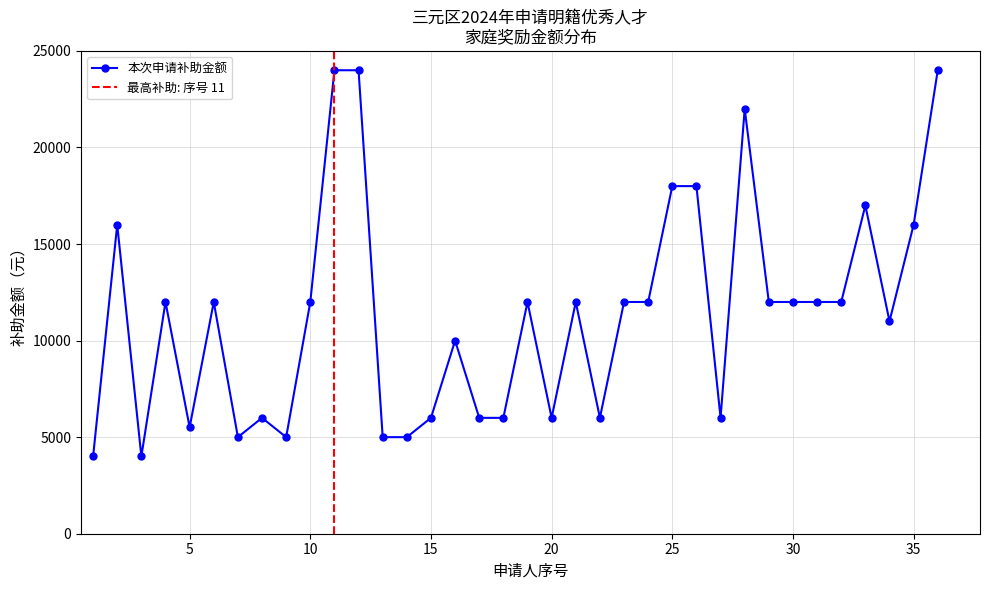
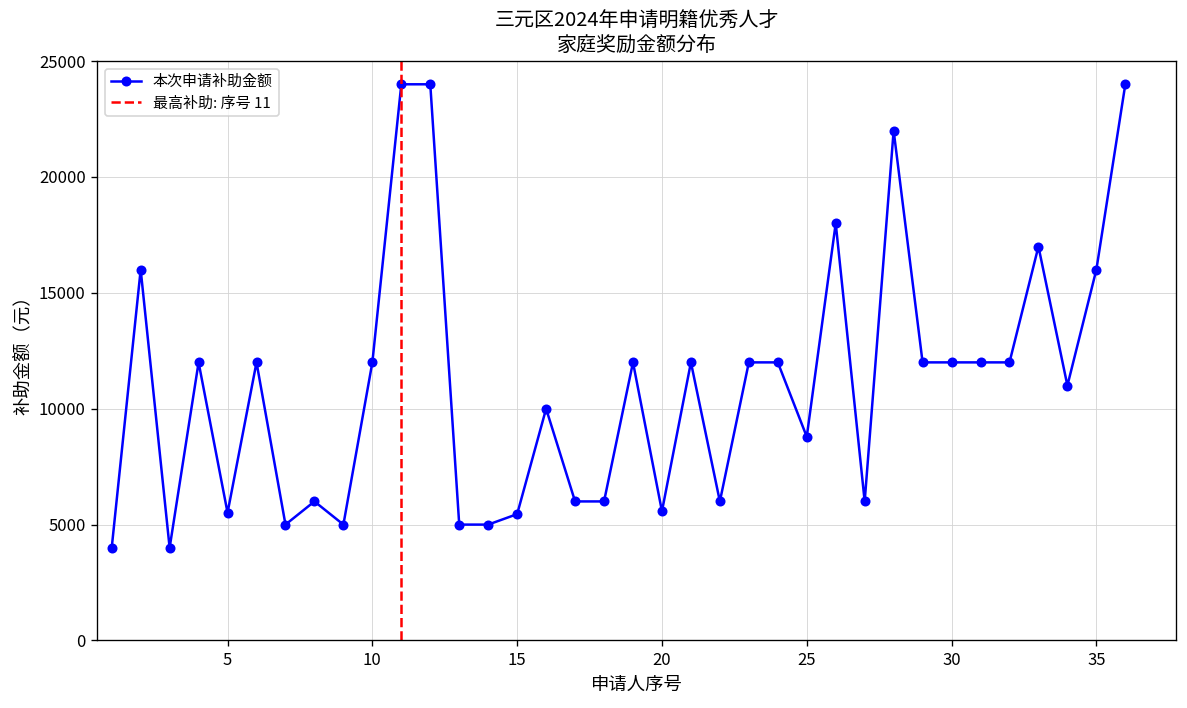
15: 6000 -> 5500
20: 6000 -> 5600
25: 18000 -> 8800
